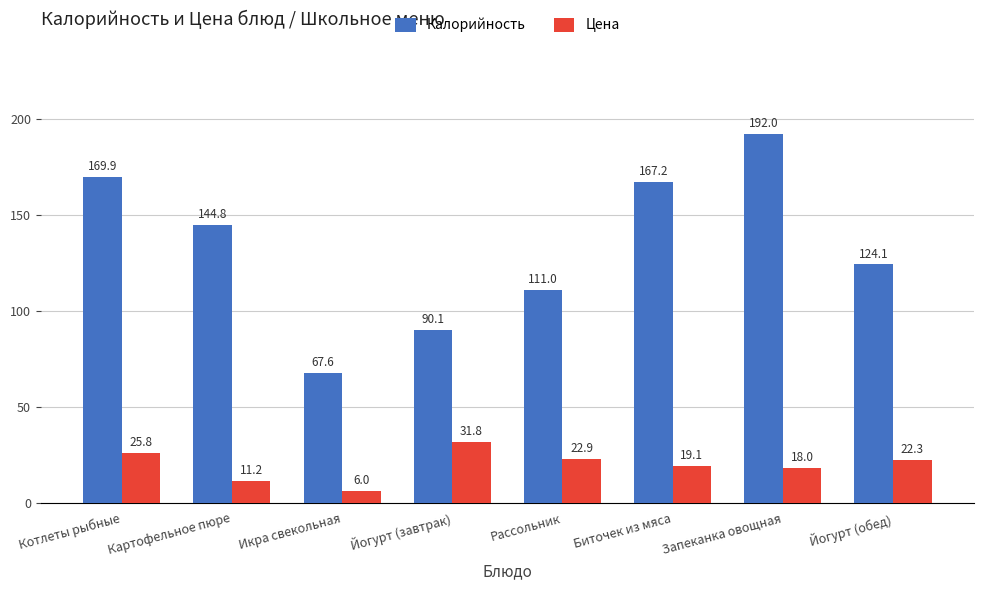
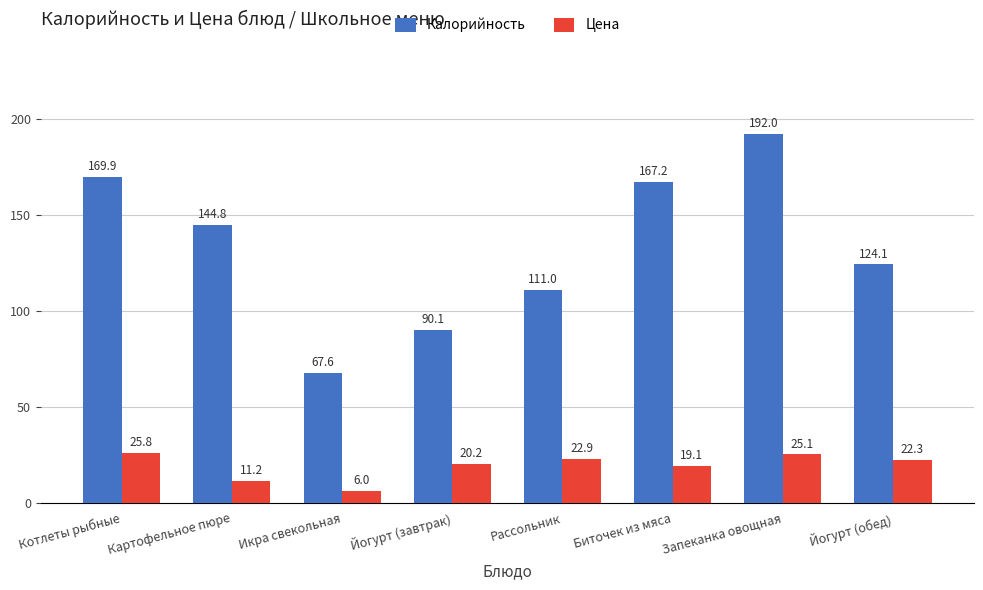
Цена, Йогурт (завтрак): 31.8 -> 20.2
Цена, Запеканка овощная: 18.0 -> 25.1
